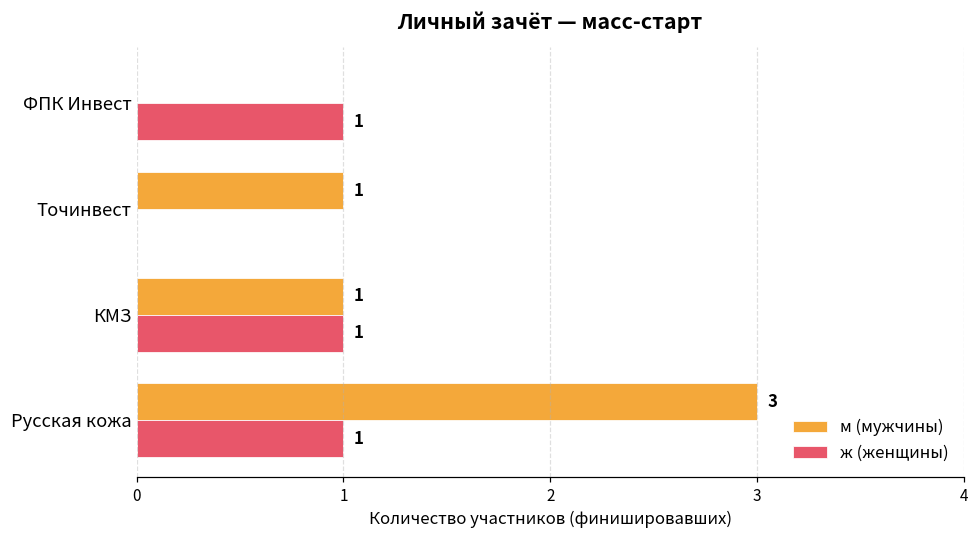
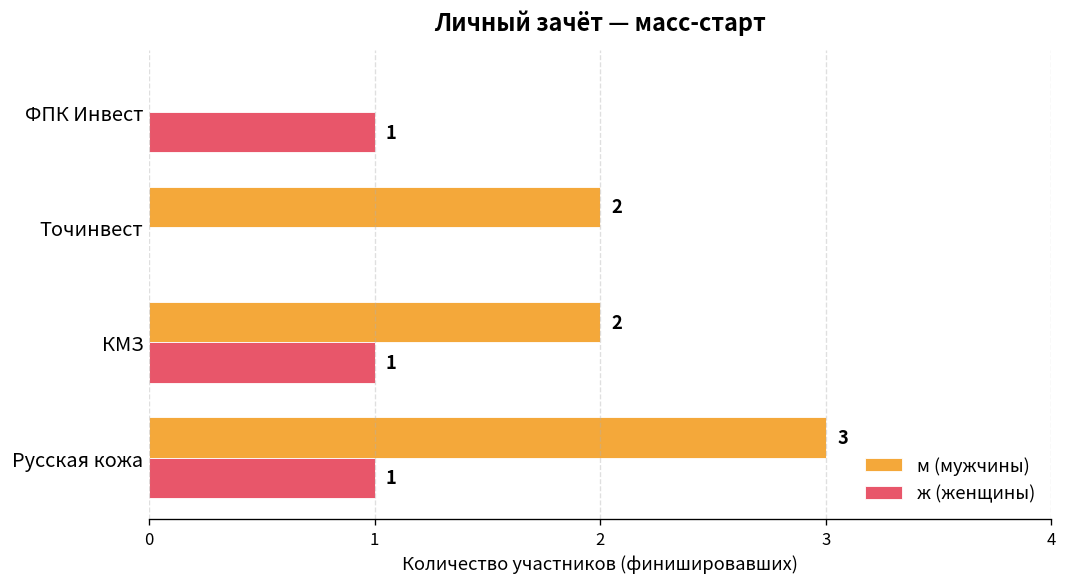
м (мужчины), Точинвест: 1 -> 2
м (мужчины), КМЗ: 1 -> 2
